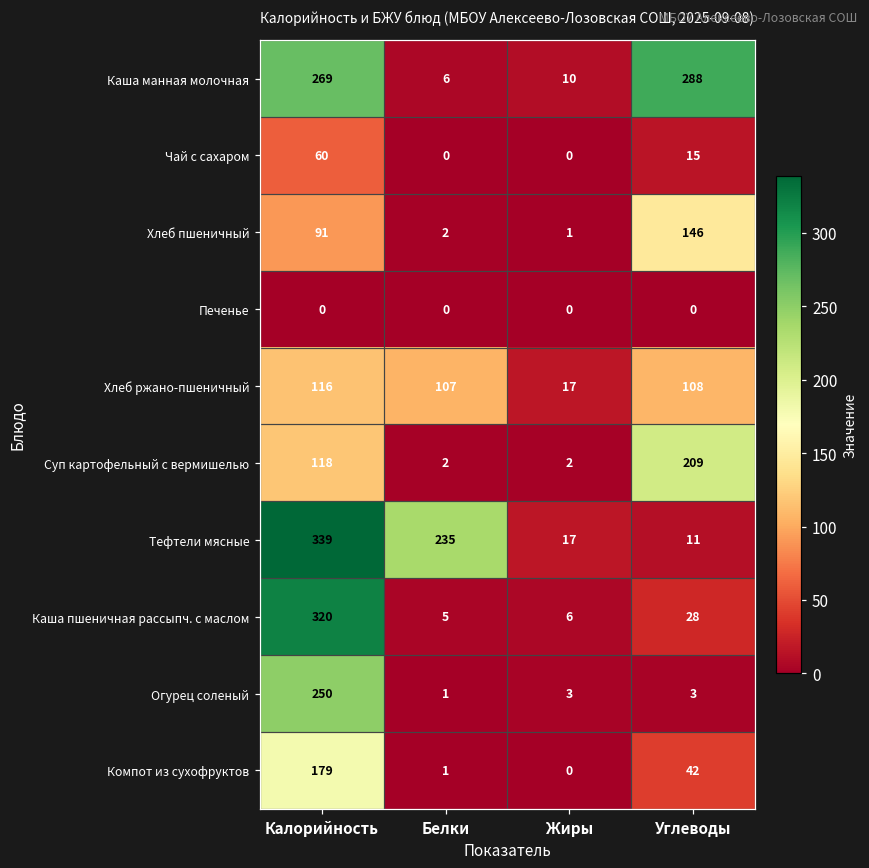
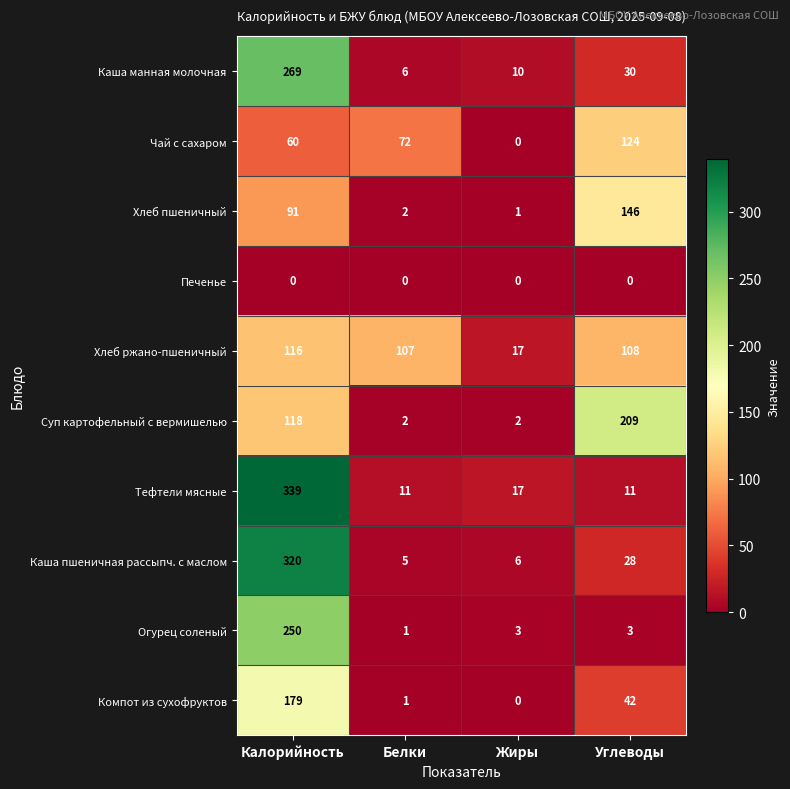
Каша манная молочная, Углеводы: 288 -> 30
Чай с сахаром, Белки: 0 -> 72
Чай с сахаром, Углеводы: 15 -> 124
Тефтели мясные, Белки: 235 -> 11
